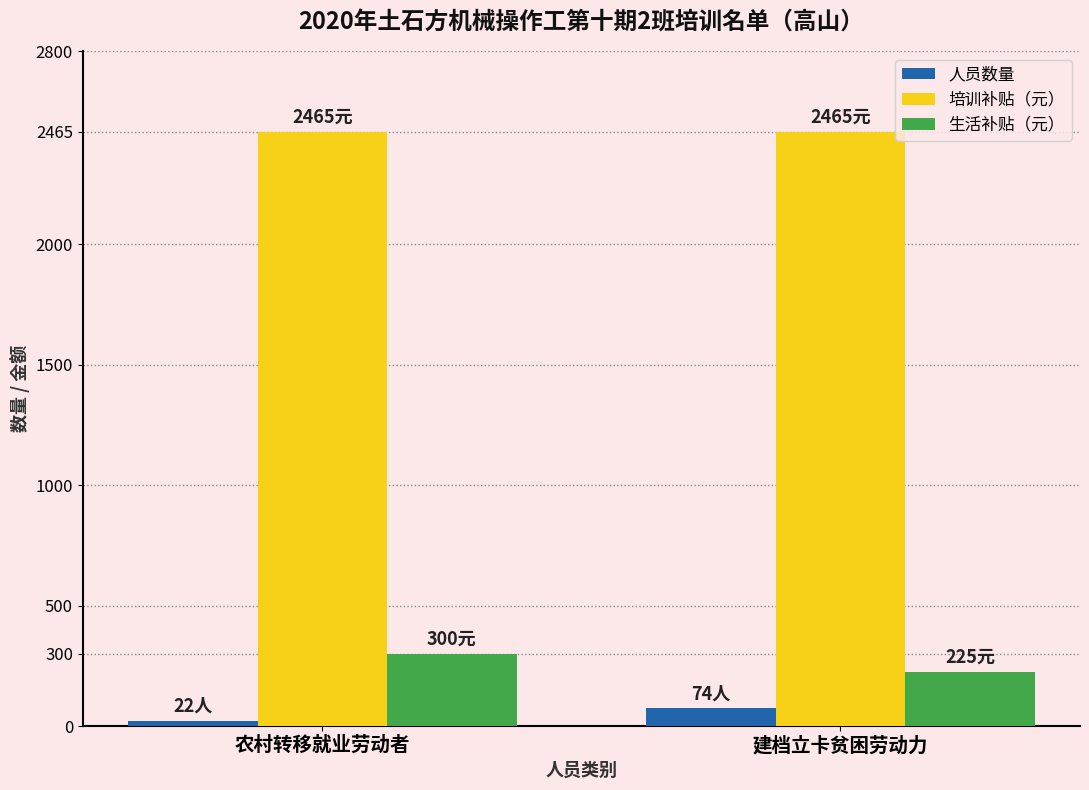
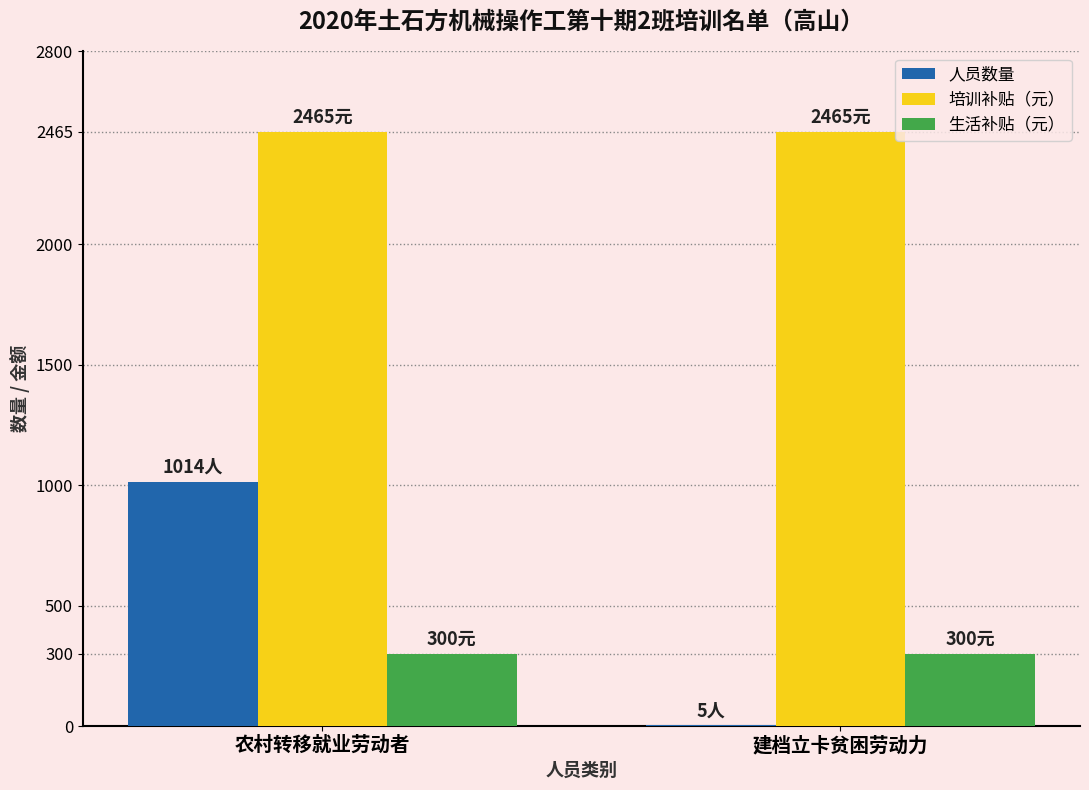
人员数量, 农村转移就业劳动者: 22人 -> 1014人
人员数量, 建档立卡贫困劳动力: 74人 -> 5人
生活补贴（元）, 建档立卡贫困劳动力: 225元 -> 300元
